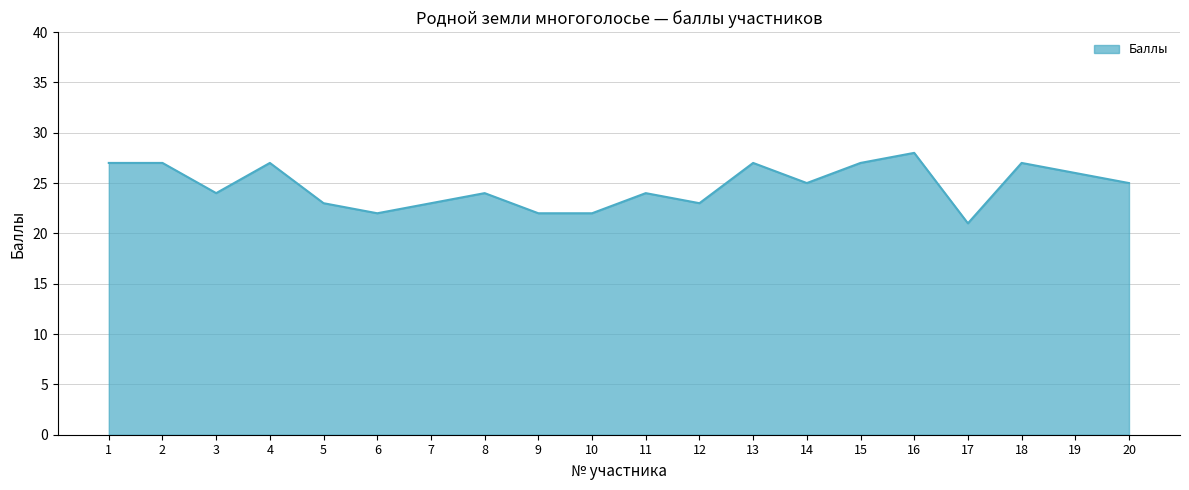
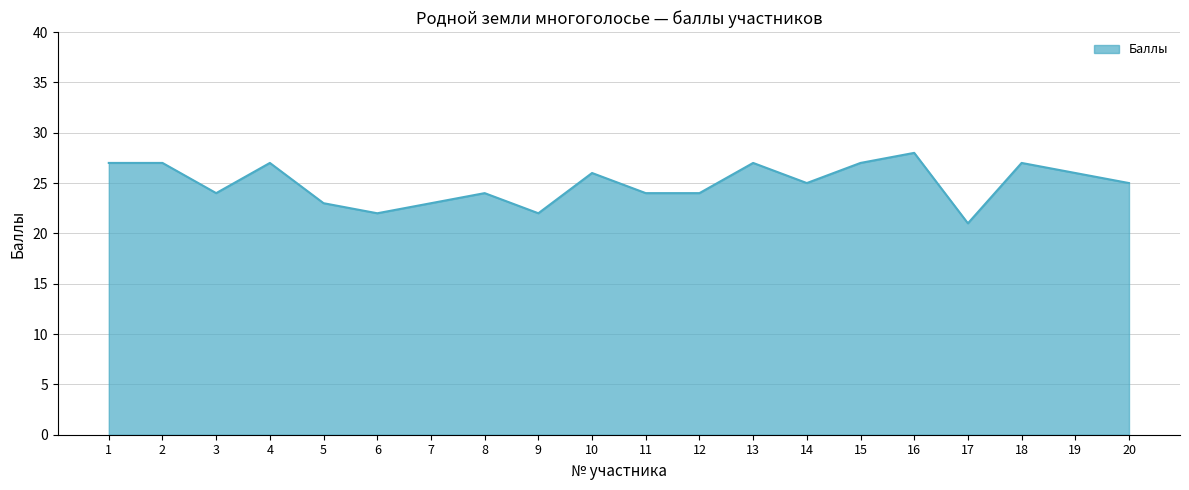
10: 22 -> 26
12: 23 -> 24
